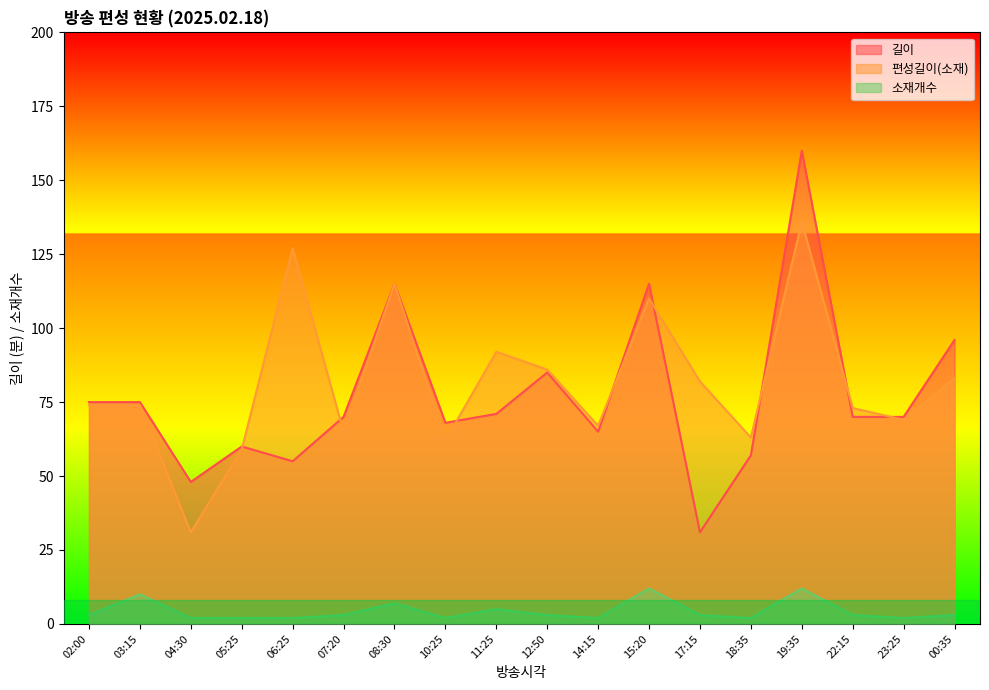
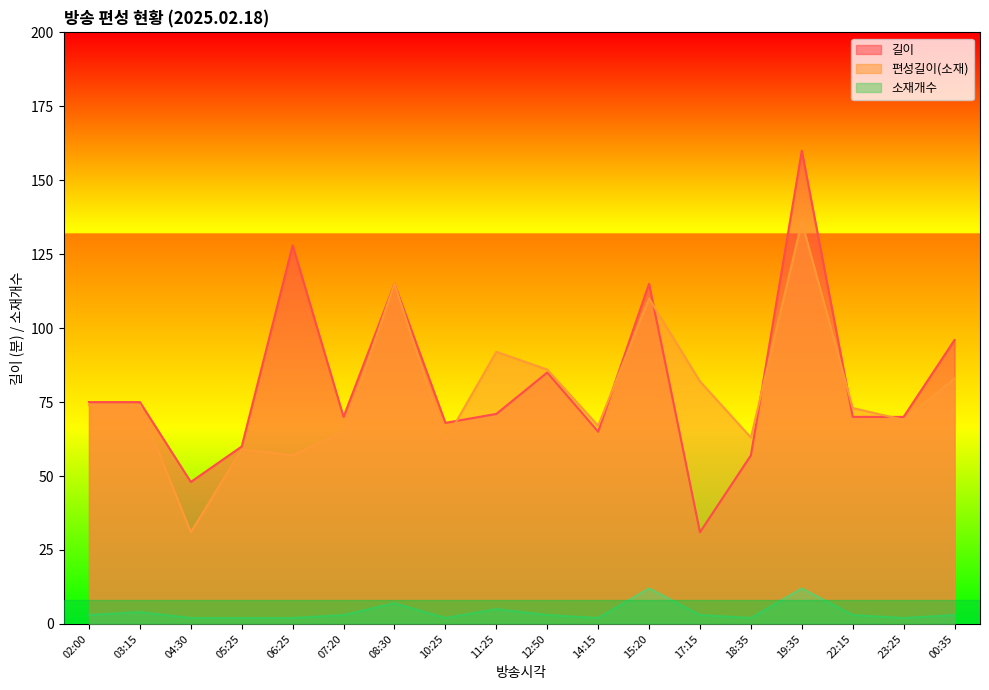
소재개수, 03:15: 10 -> 4
길이, 06:25: 55 -> 128
편성길이(소재), 06:25: 127 -> 57
